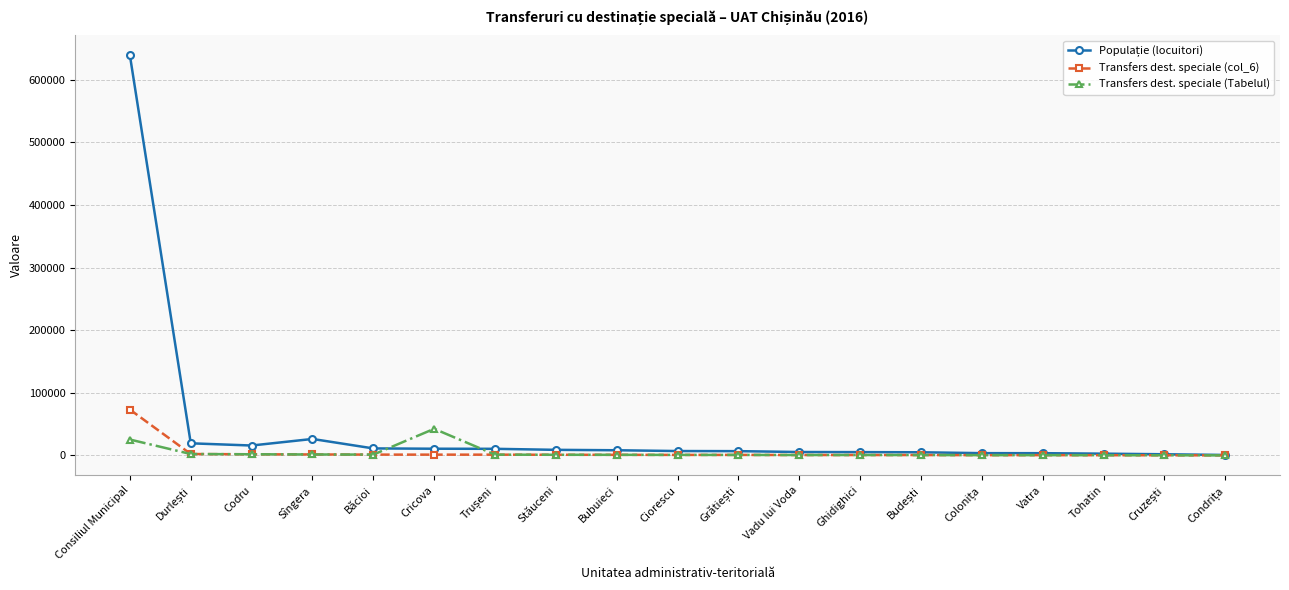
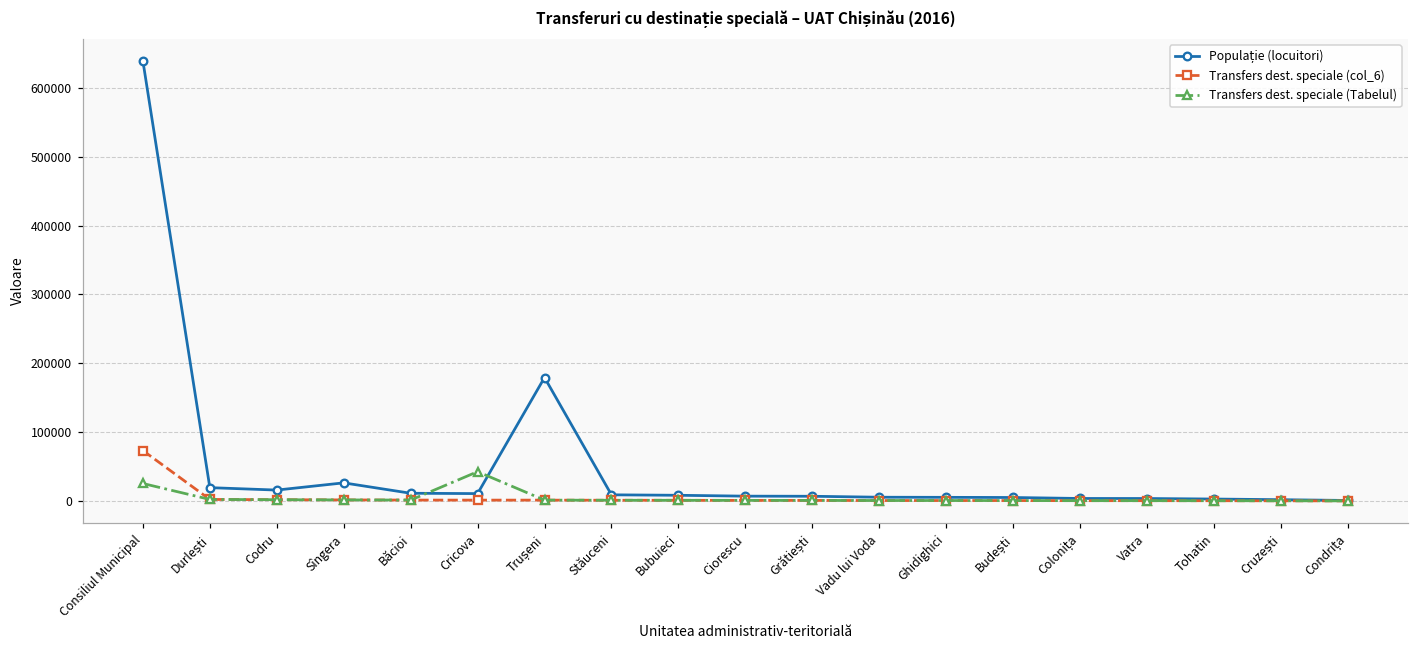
Populație (locuitori), Trușeni: 10000 -> 180000
